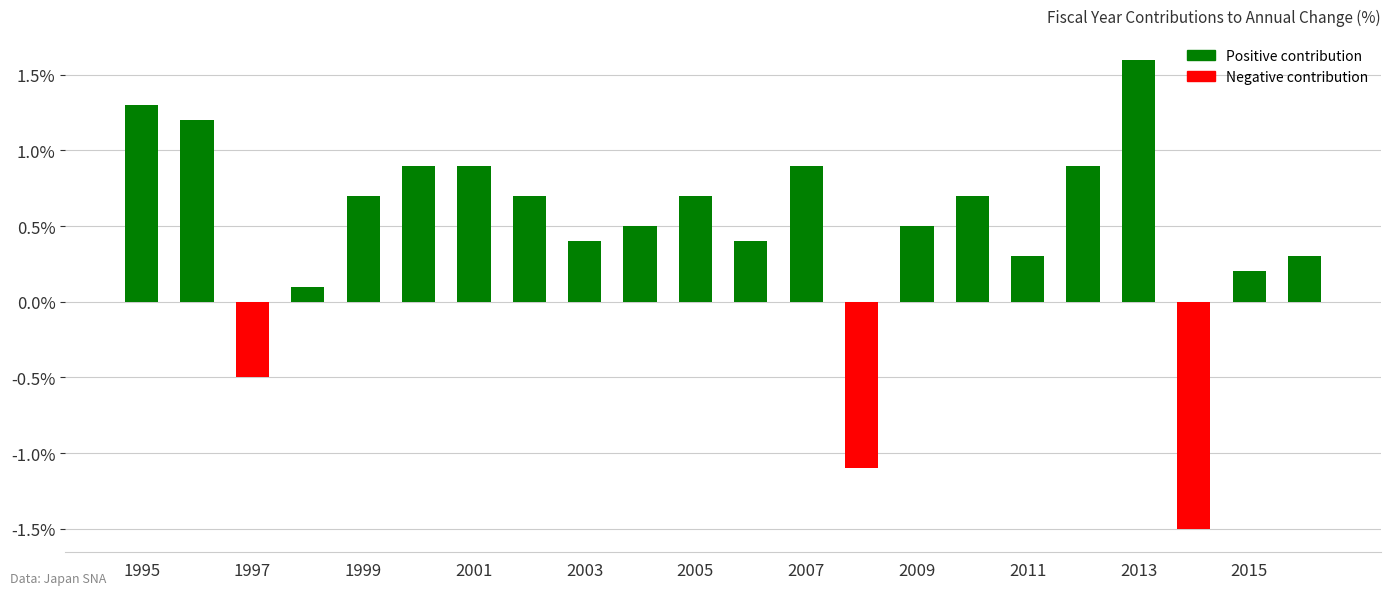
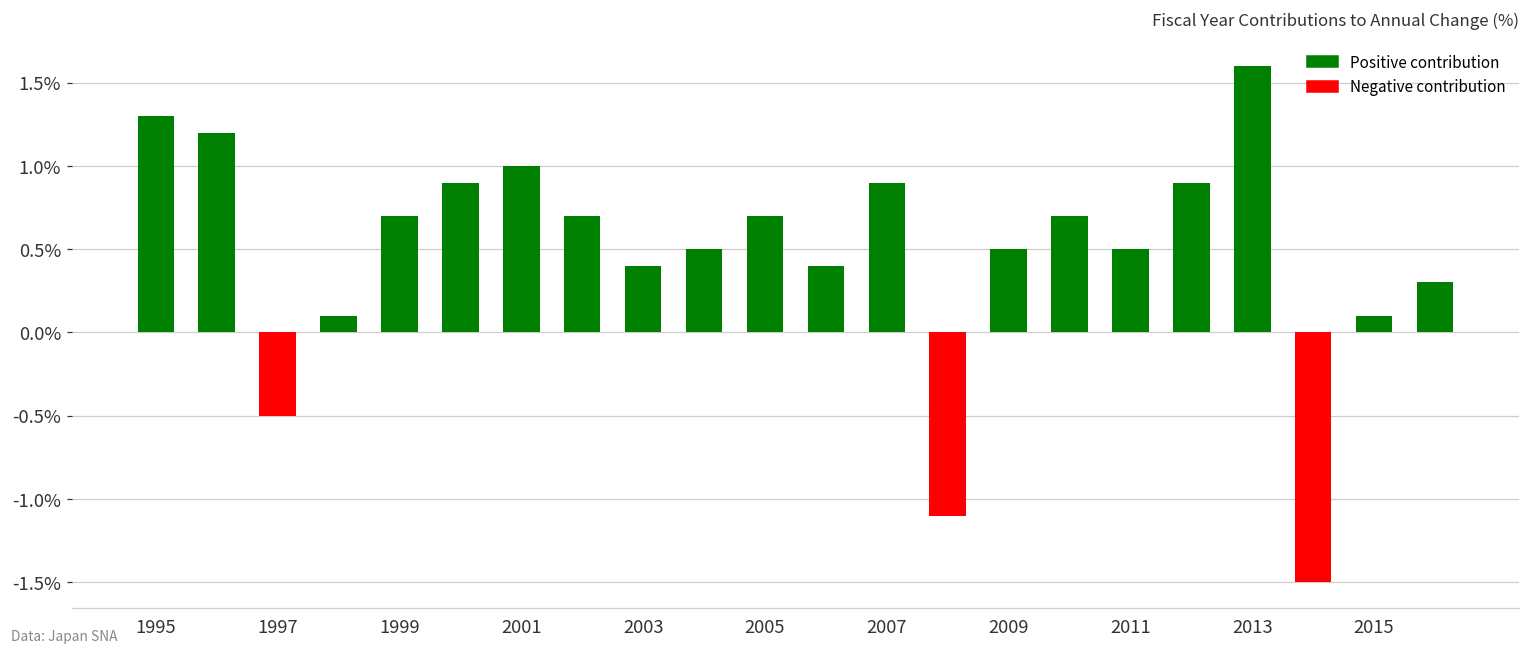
2001: 0.9% -> 1.0%
2011: 0.3% -> 0.5%
2015: 0.2% -> 0.1%
